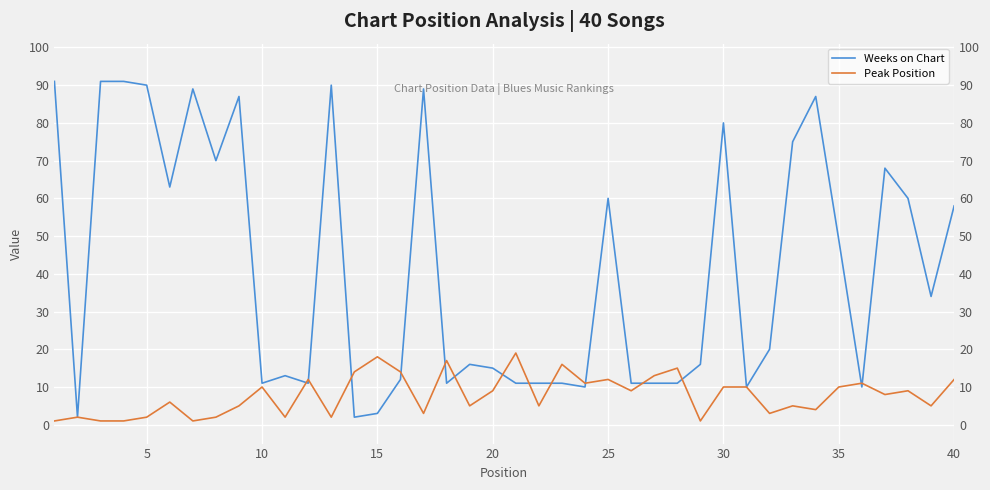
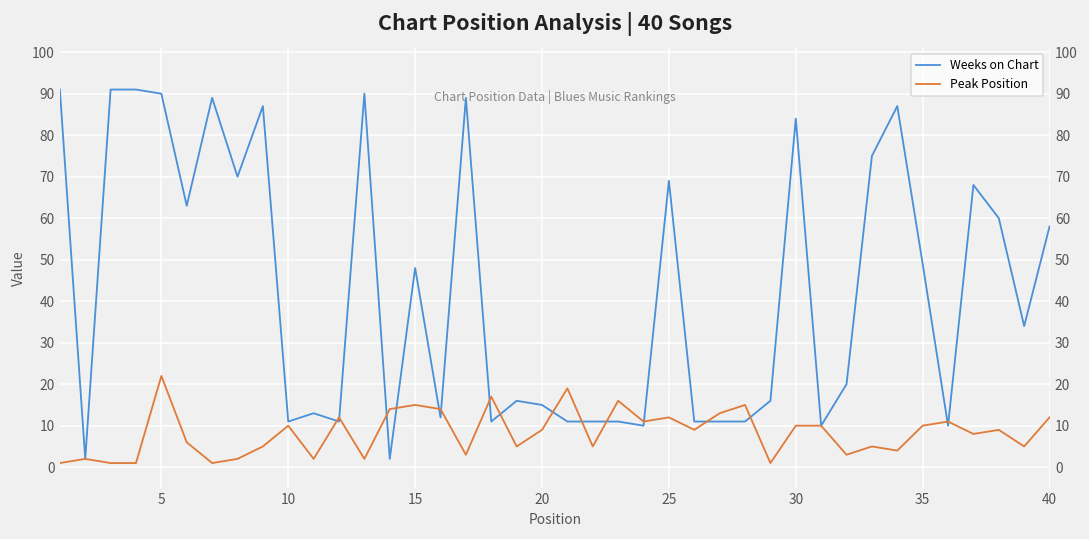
Peak Position, 5: 2 -> 22
Weeks on Chart, 15: 3 -> 48
Peak Position, 15: 18 -> 15
Weeks on Chart, 25: 60 -> 69
Weeks on Chart, 30: 80 -> 84
